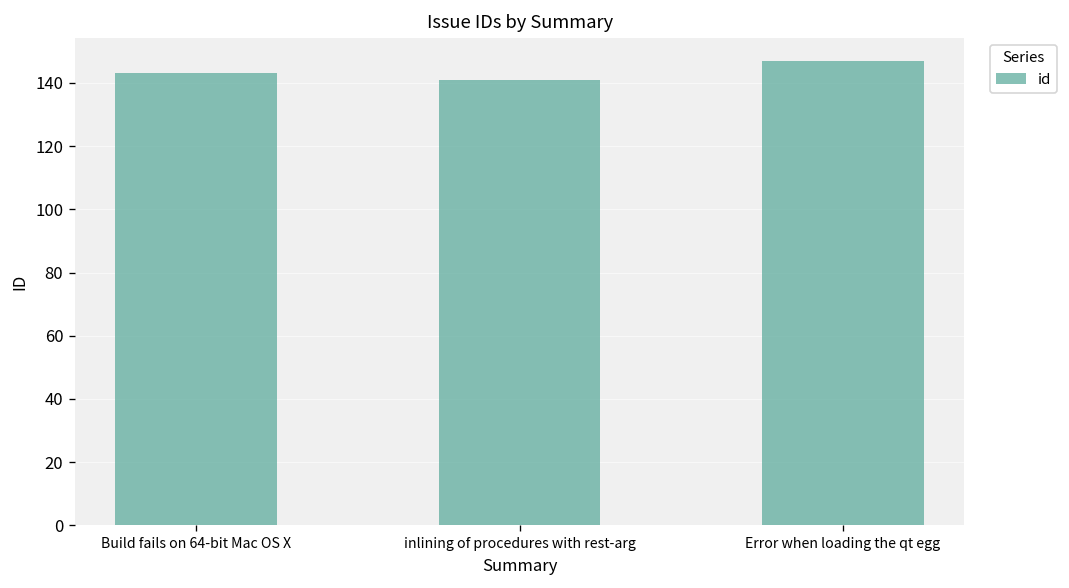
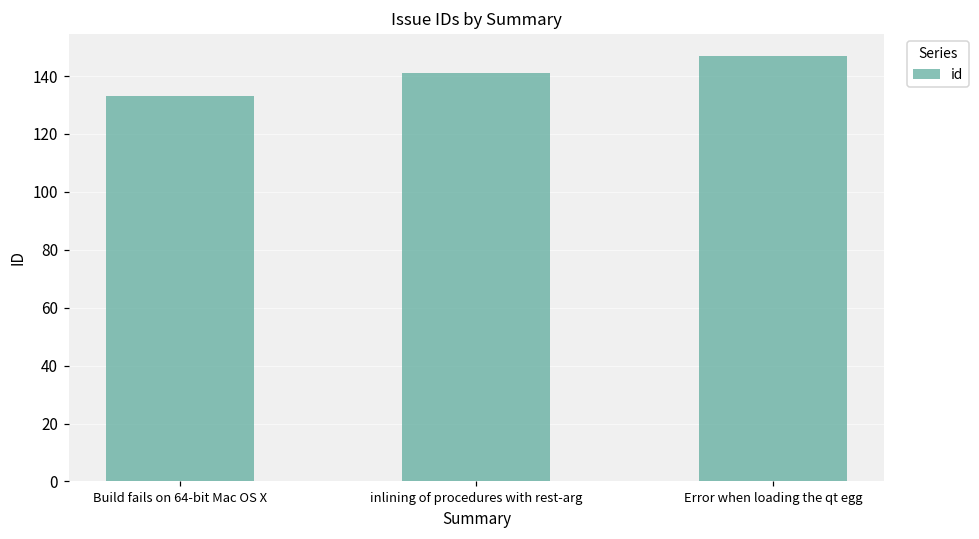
Build fails on 64-bit Mac OS X: 143 -> 133
